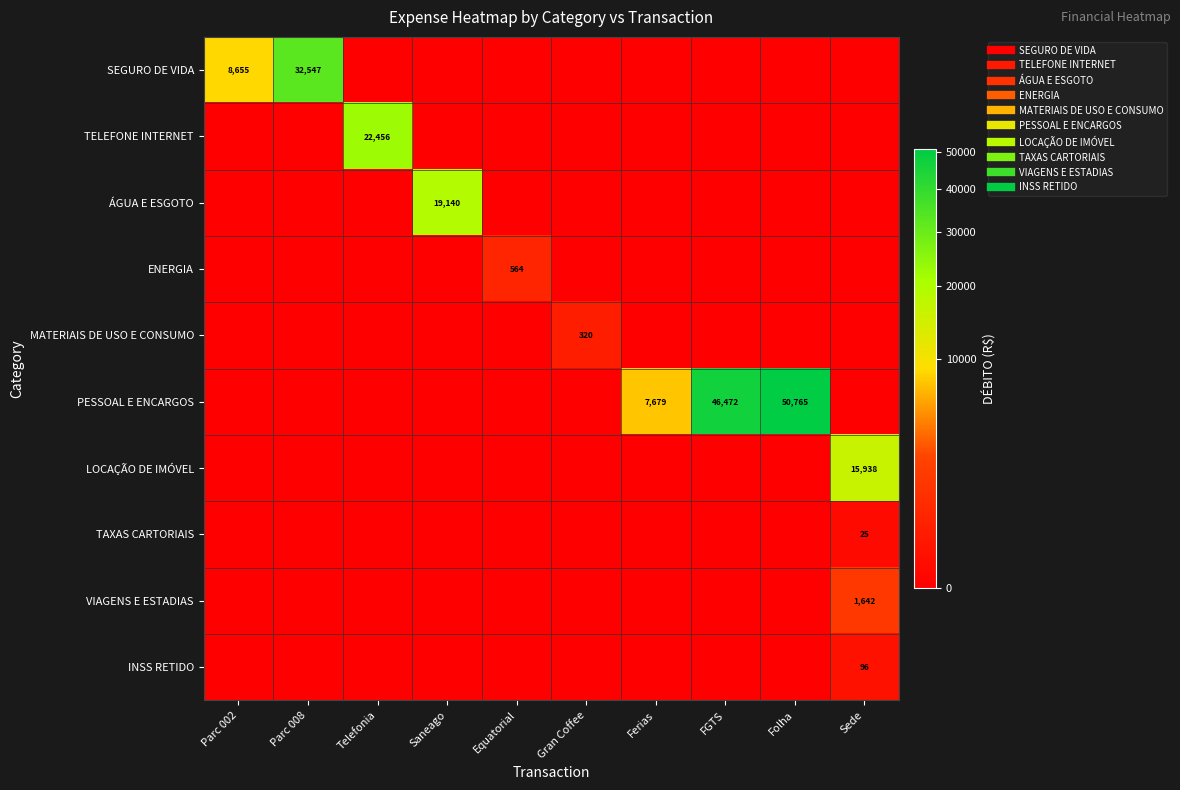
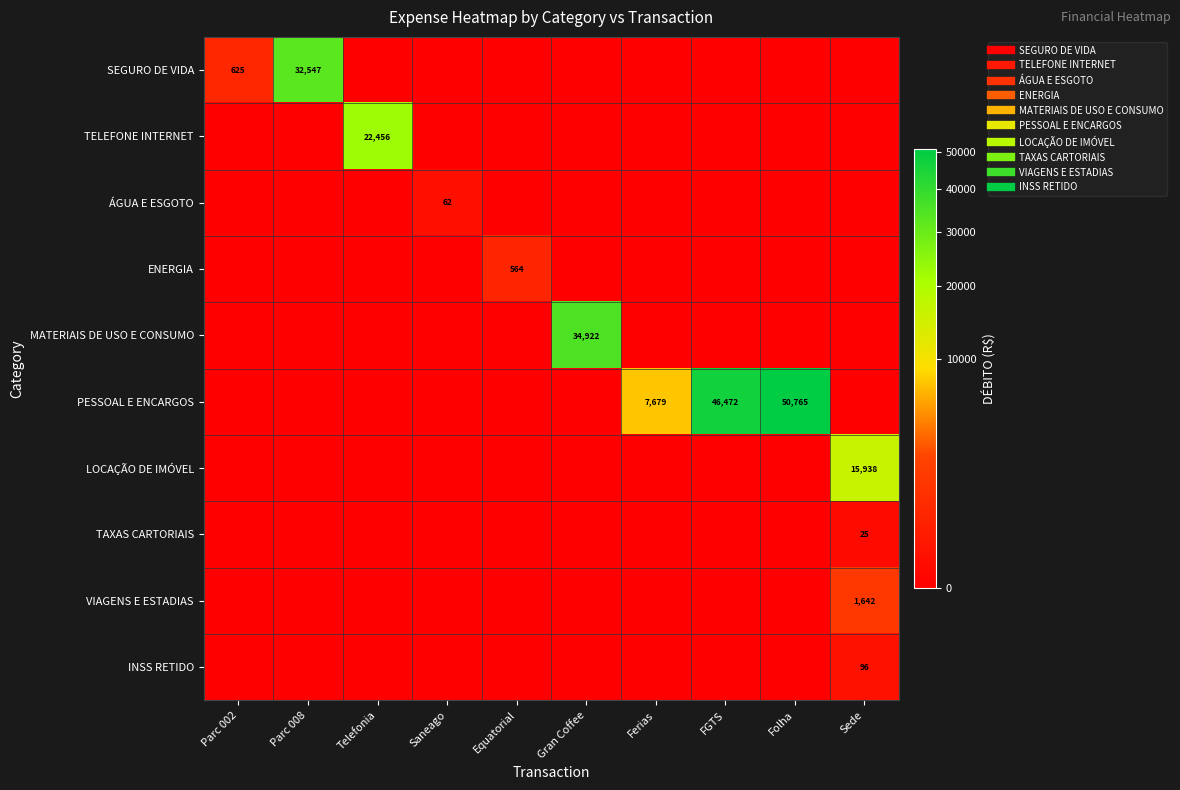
SEGURO DE VIDA, Parc 002: 8,655 -> 625
ÁGUA E ESGOTO, Saneago: 19,140 -> 62
MATERIAIS DE USO E CONSUMO, Gran Coffee: 320 -> 34,922
